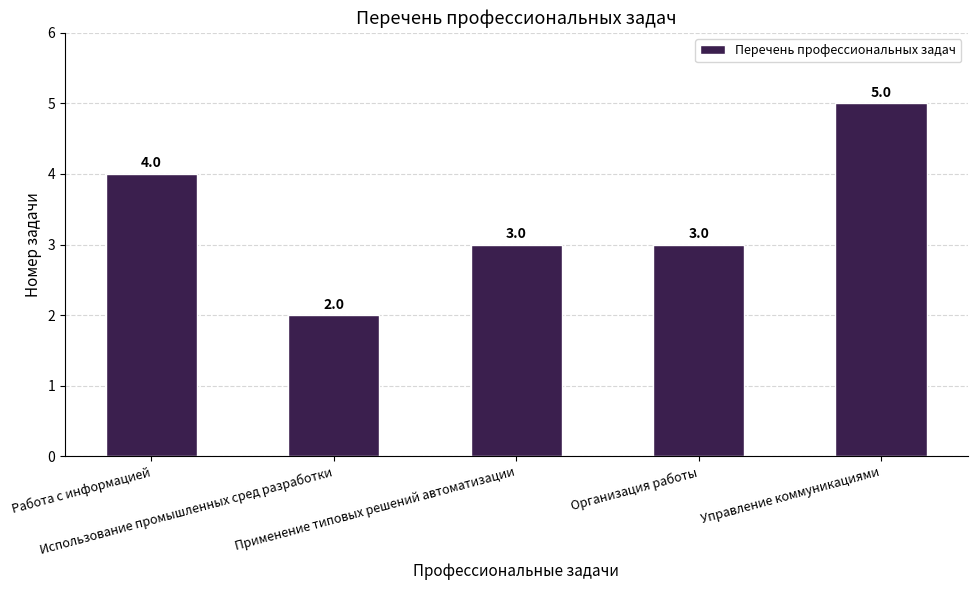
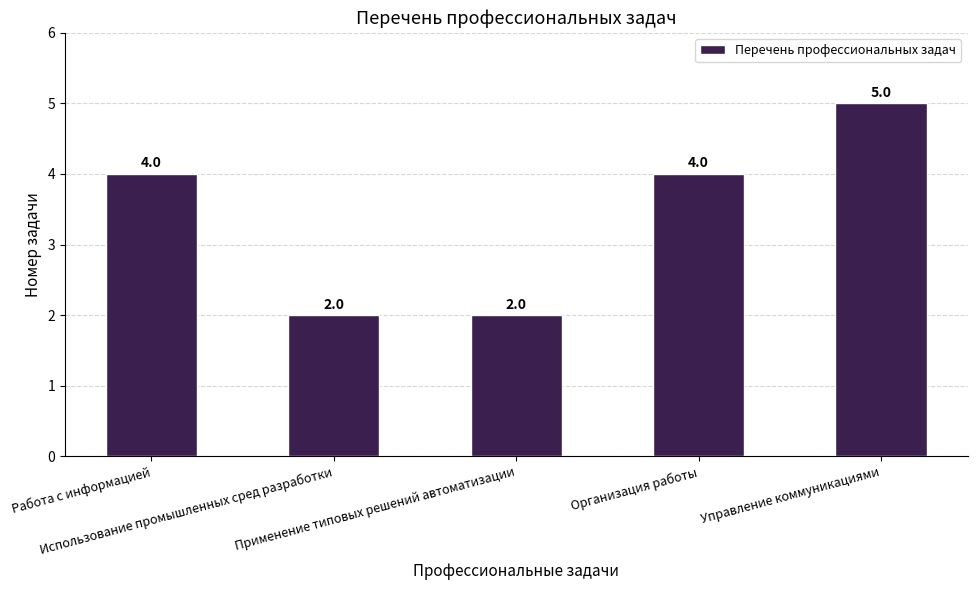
Применение типовых решений автоматизации: 3.0 -> 2.0
Организация работы: 3.0 -> 4.0
